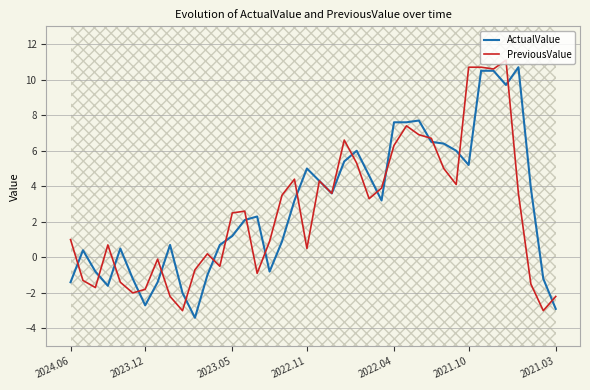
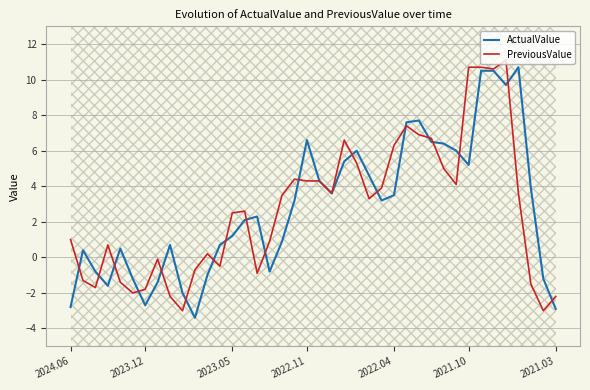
ActualValue, 2024.06: -1.4 -> -2.8
ActualValue, 2022.11: 5.0 -> 6.6
PreviousValue, 2022.11: 0.5 -> 4.3
ActualValue, 2022.04: 7.6 -> 3.5
